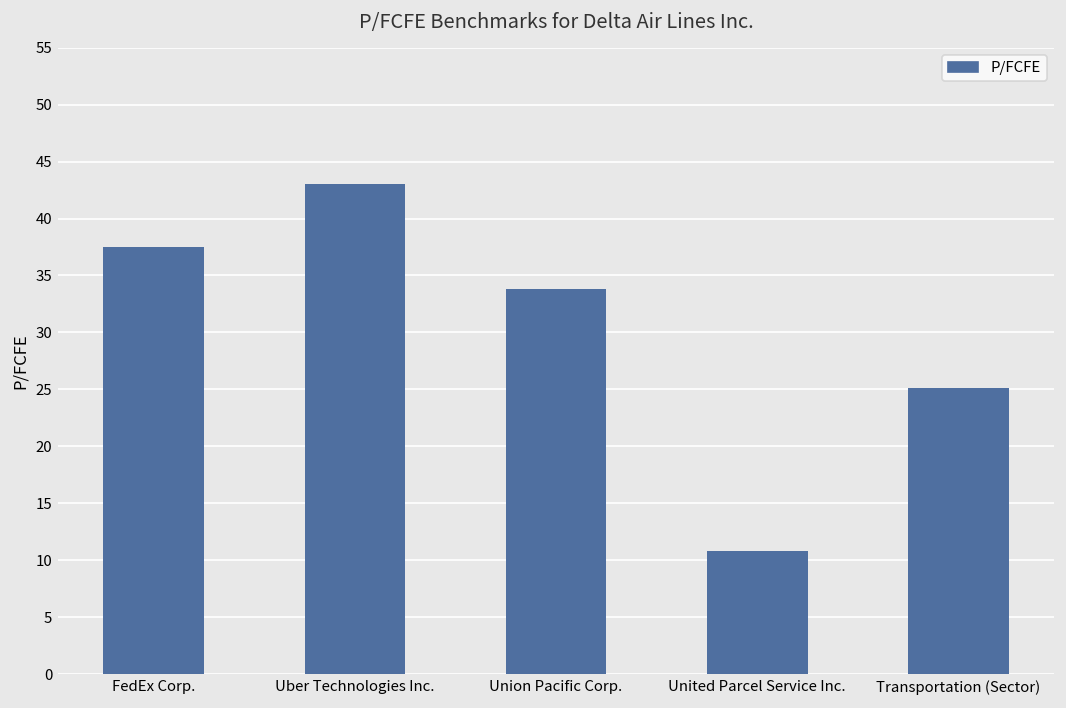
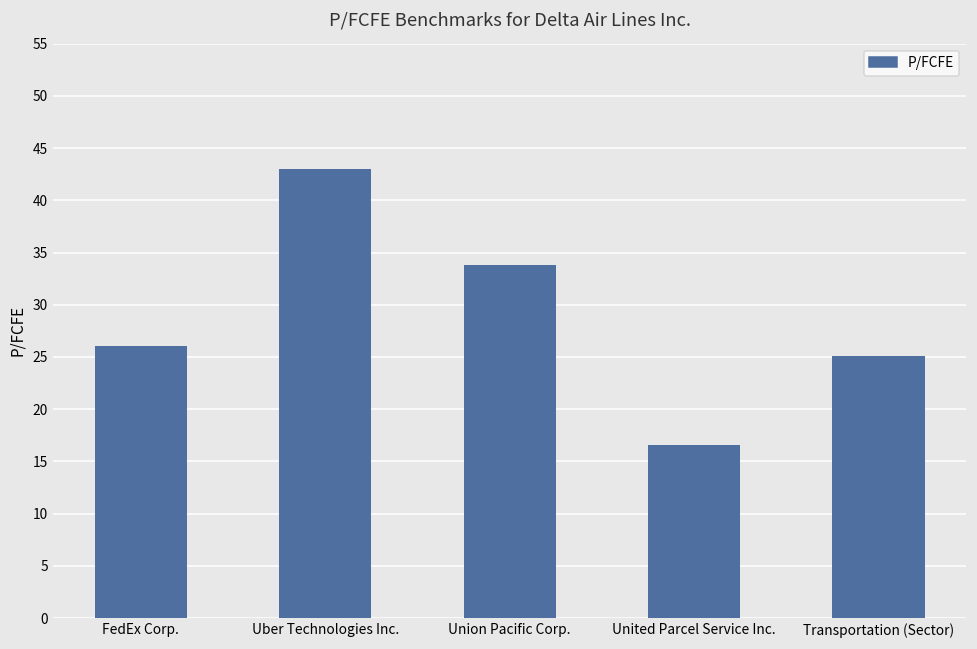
FedEx Corp.: 37 -> 26
United Parcel Service Inc.: 11 -> 17
